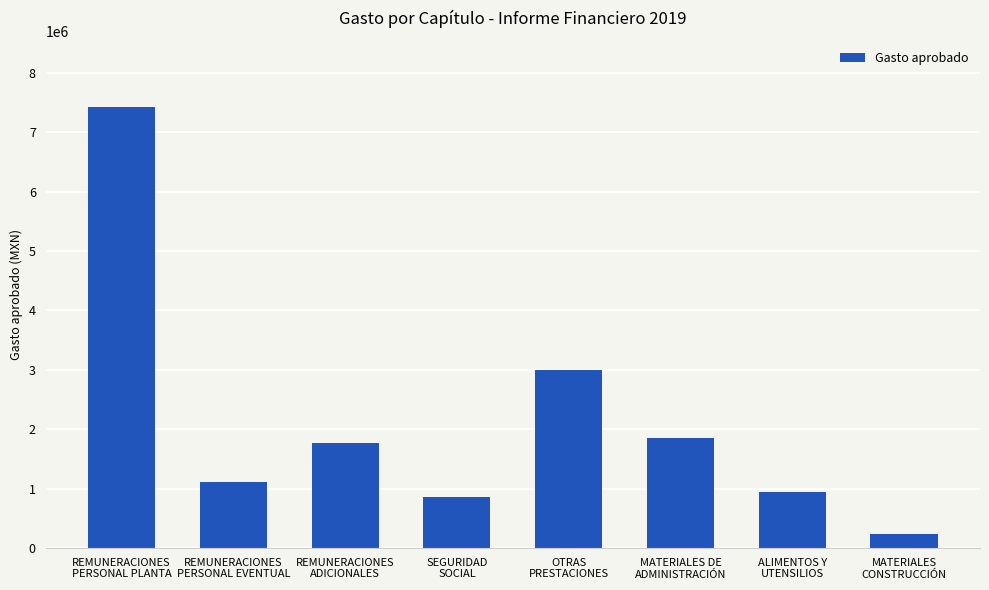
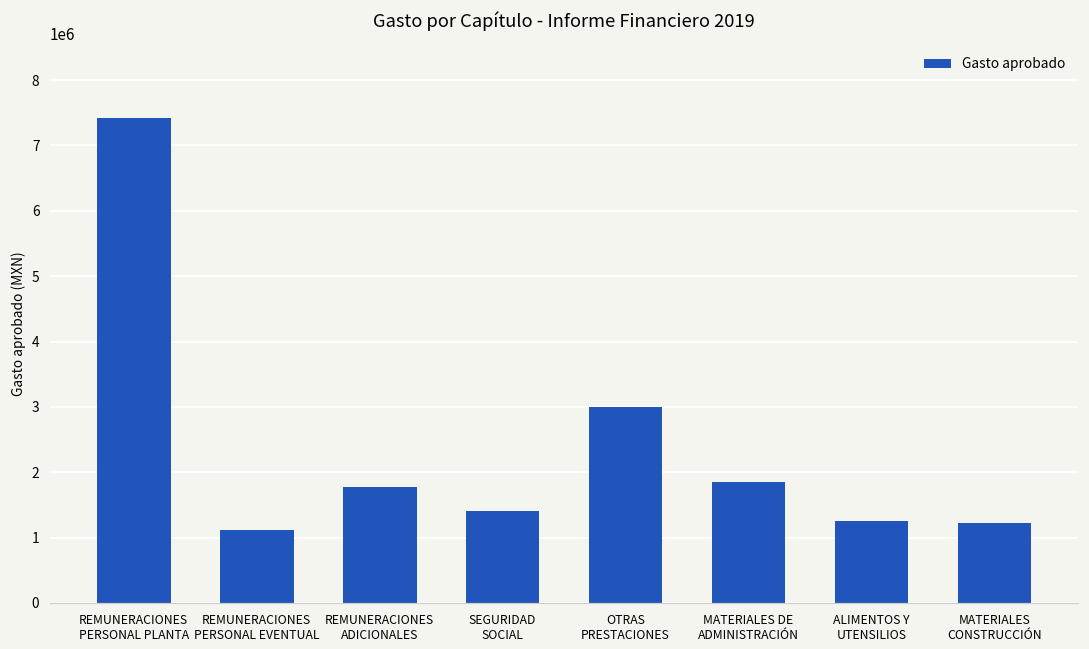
SEGURIDAD SOCIAL: 900000 -> 1400000
ALIMENTOS Y UTENSILIOS: 900000 -> 1200000
MATERIALES CONSTRUCCIÓN: 200000 -> 1200000
